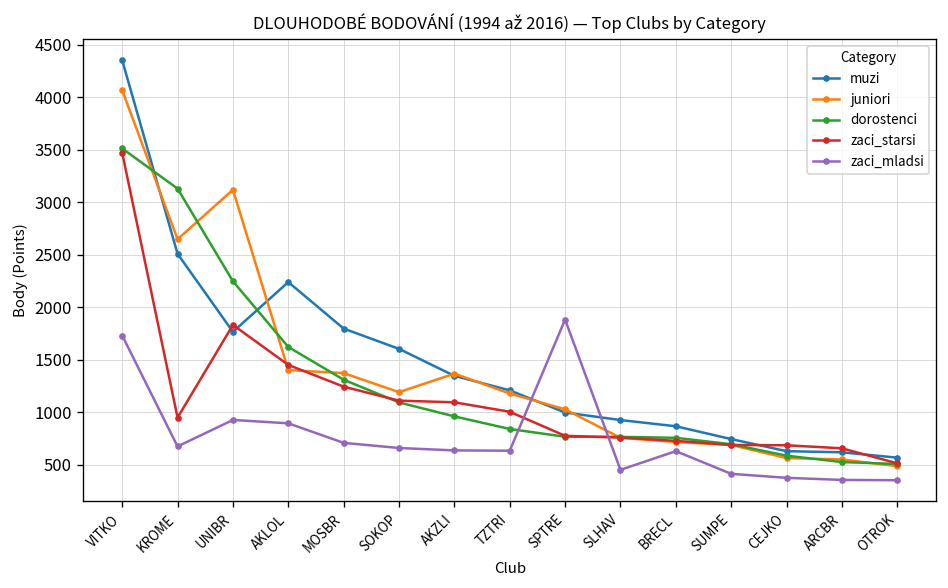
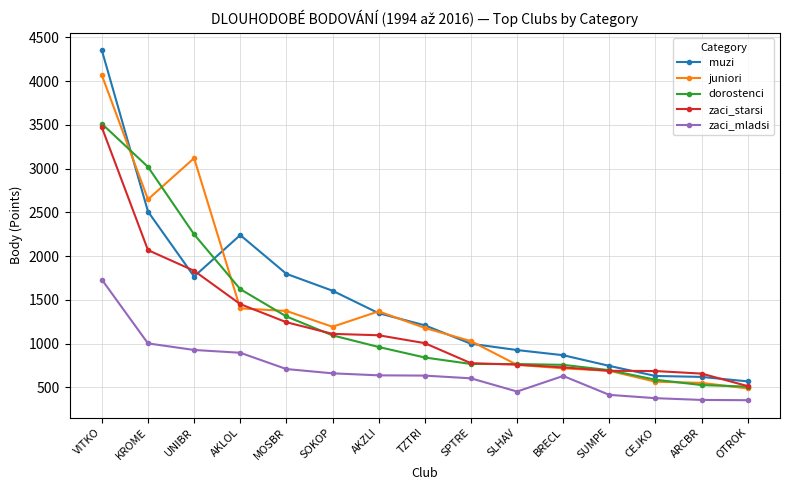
dorostenci, KROME: 3100 -> 3000
zaci_starsi, KROME: 900 -> 2100
zaci_mladsi, KROME: 700 -> 1000
zaci_mladsi, SPTRE: 1900 -> 600
